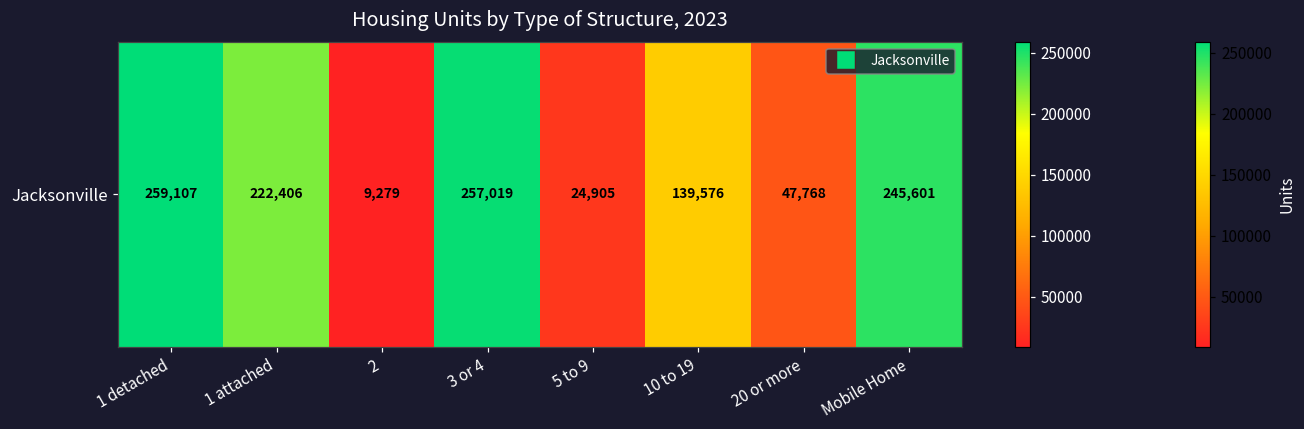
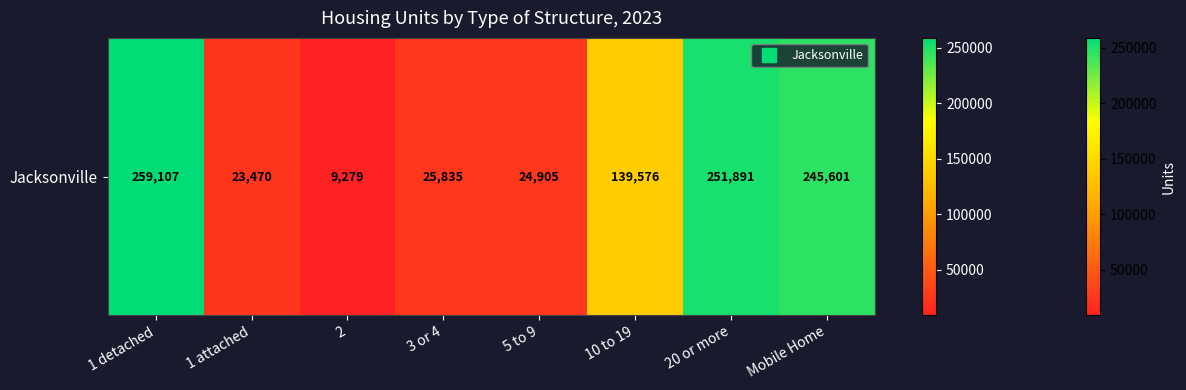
Jacksonville, 1 attached: 222,406 -> 23,470
Jacksonville, 3 or 4: 257,019 -> 25,835
Jacksonville, 20 or more: 47,768 -> 251,891
